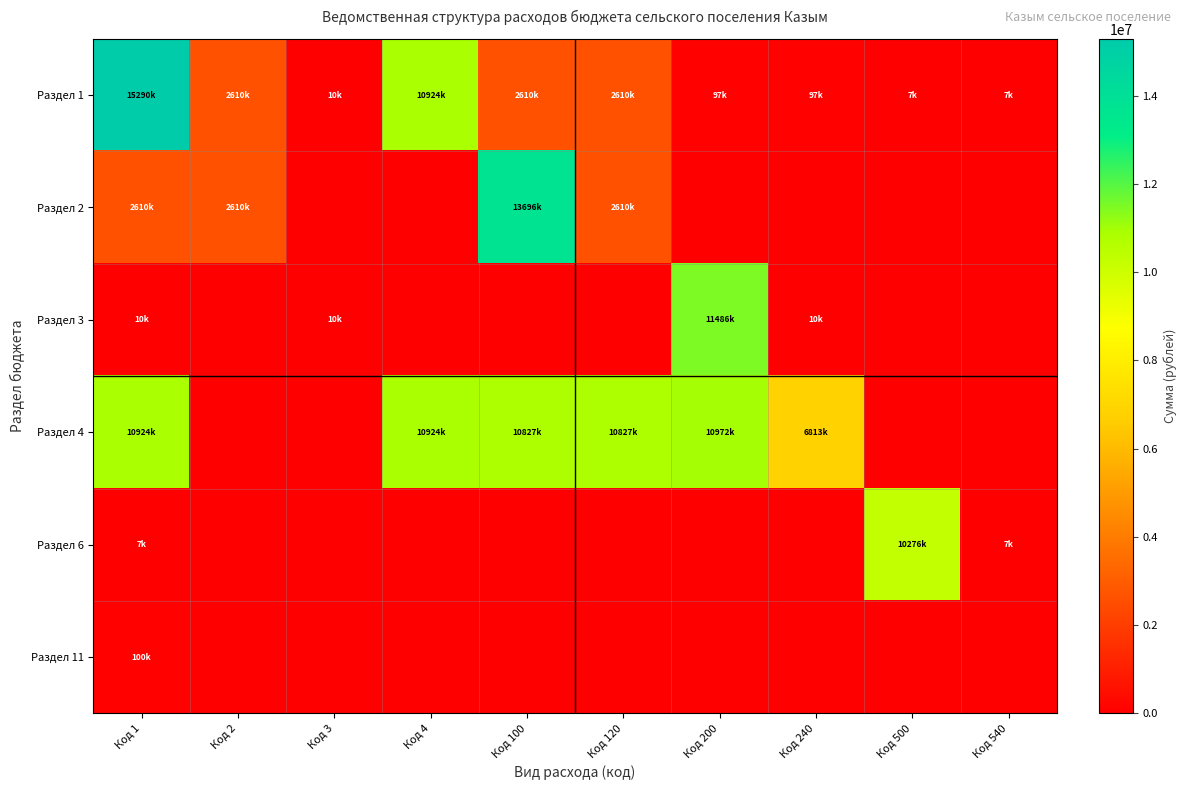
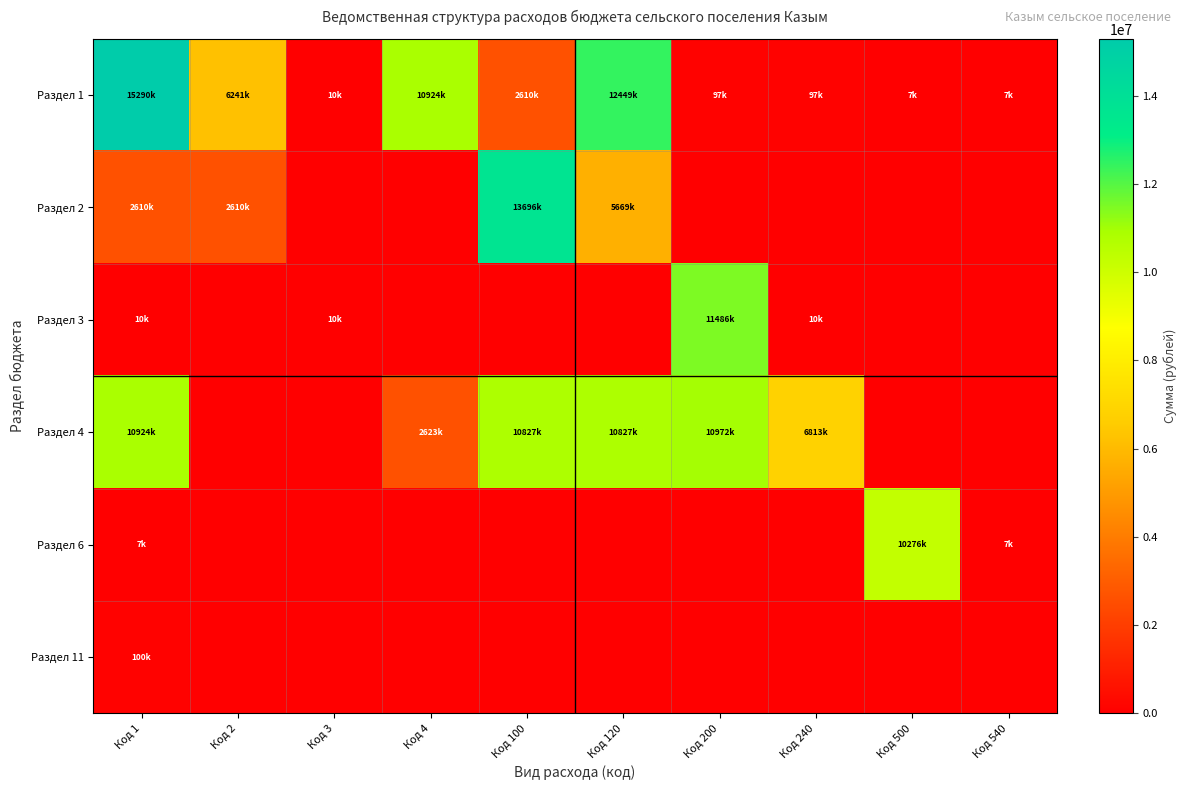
Раздел 1, Код 2: 2610k -> 6241k
Раздел 1, Код 120: 2610k -> 12449k
Раздел 2, Код 120: 2610k -> 5669k
Раздел 4, Код 4: 10924k -> 2623k
